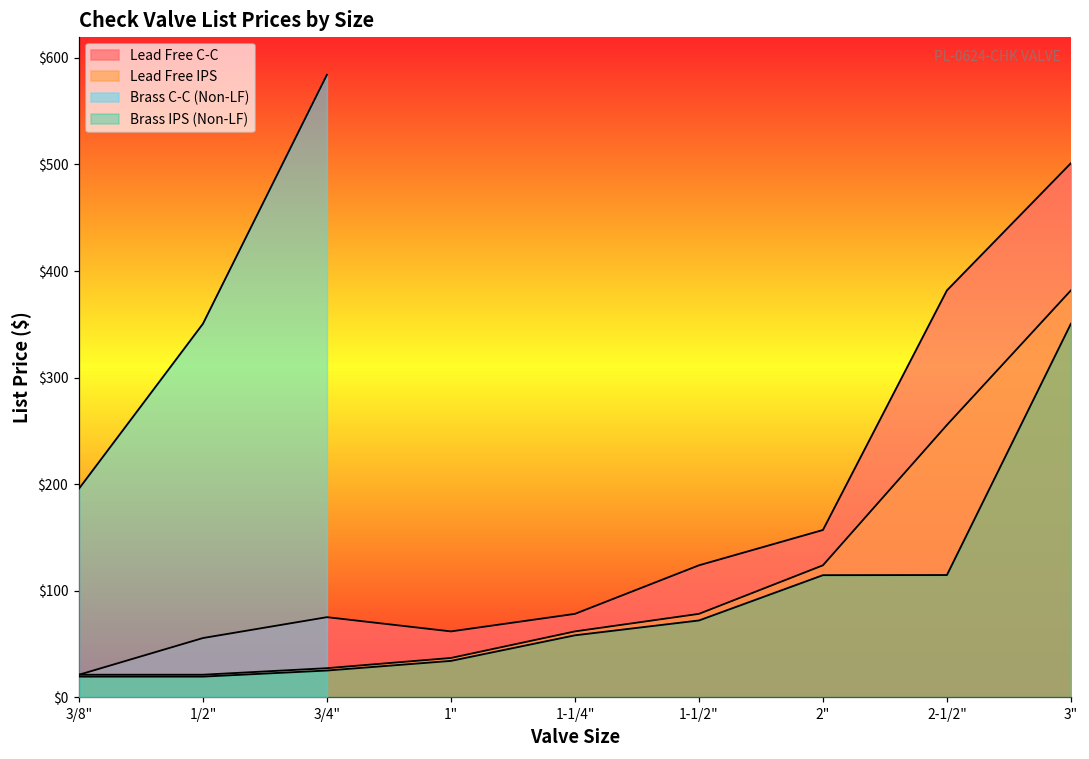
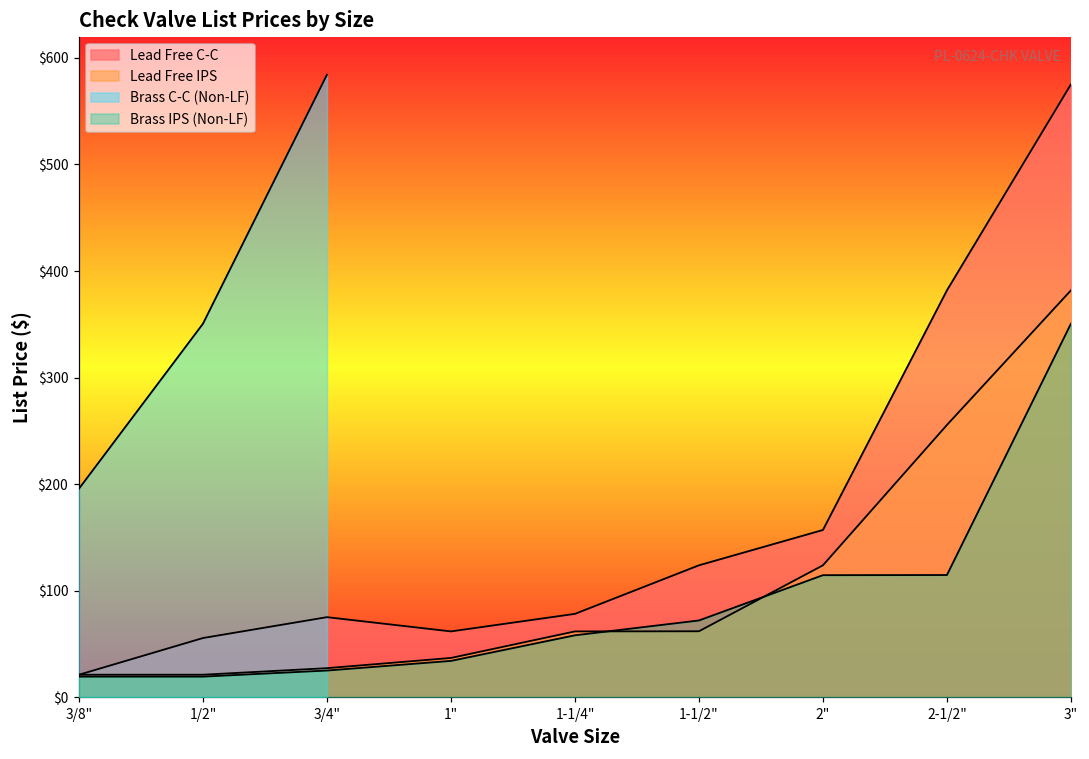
Lead Free IPS, 1-1/2": $80 -> $60
Lead Free C-C, 3": $500 -> $580
